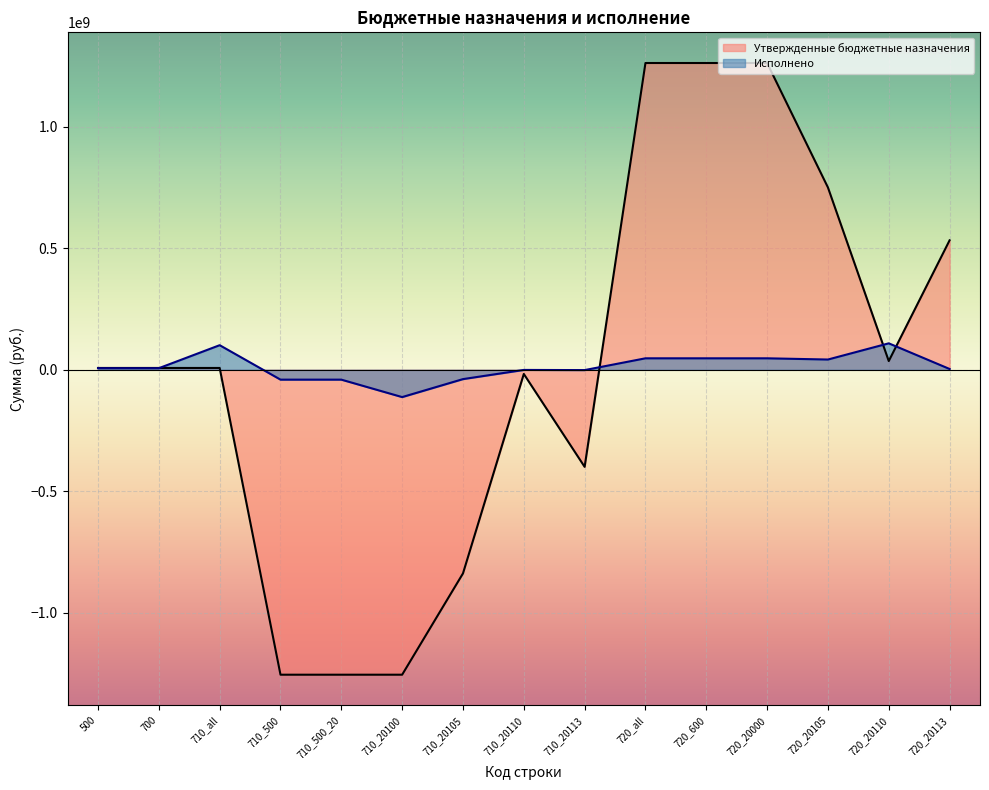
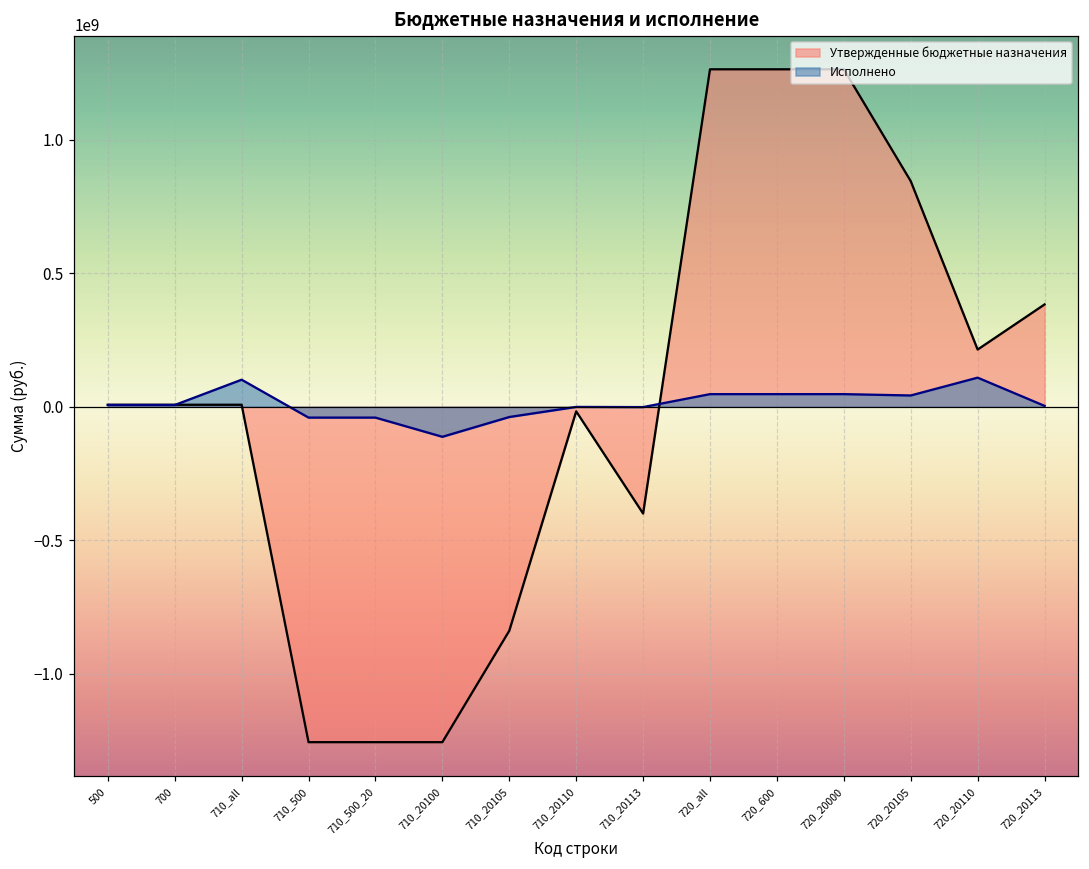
Утвержденные бюджетные назначения, 720_20105: 750000000 -> 840000000
Утвержденные бюджетные назначения, 720_20110: 40000000 -> 210000000
Утвержденные бюджетные назначения, 720_20113: 530000000 -> 380000000
